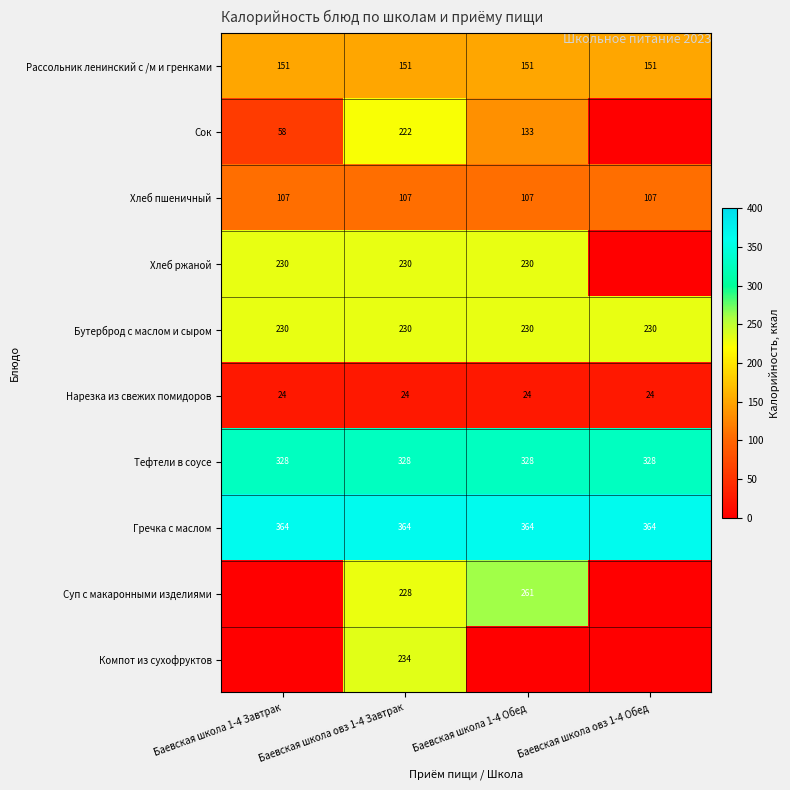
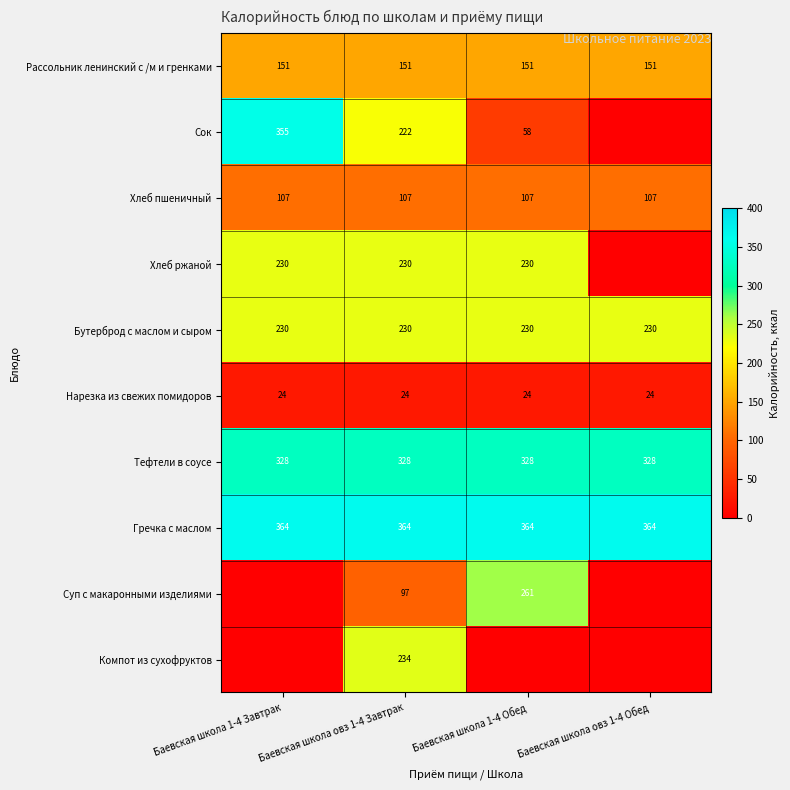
Сок, Баевская школа 1-4 Завтрак: 58 -> 355
Сок, Баевская школа 1-4 Обед: 133 -> 58
Суп с макаронными изделиями, Баевская школа овз 1-4 Завтрак: 228 -> 97
